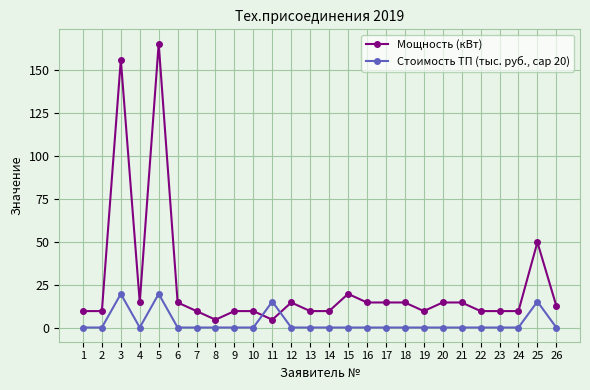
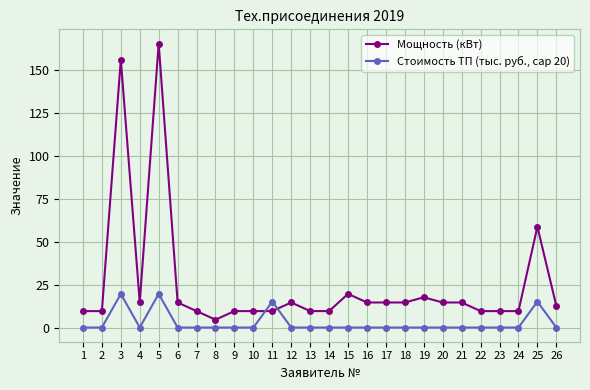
Мощность (кВт), 11: 5 -> 10
Мощность (кВт), 19: 10 -> 18
Мощность (кВт), 25: 50 -> 59
